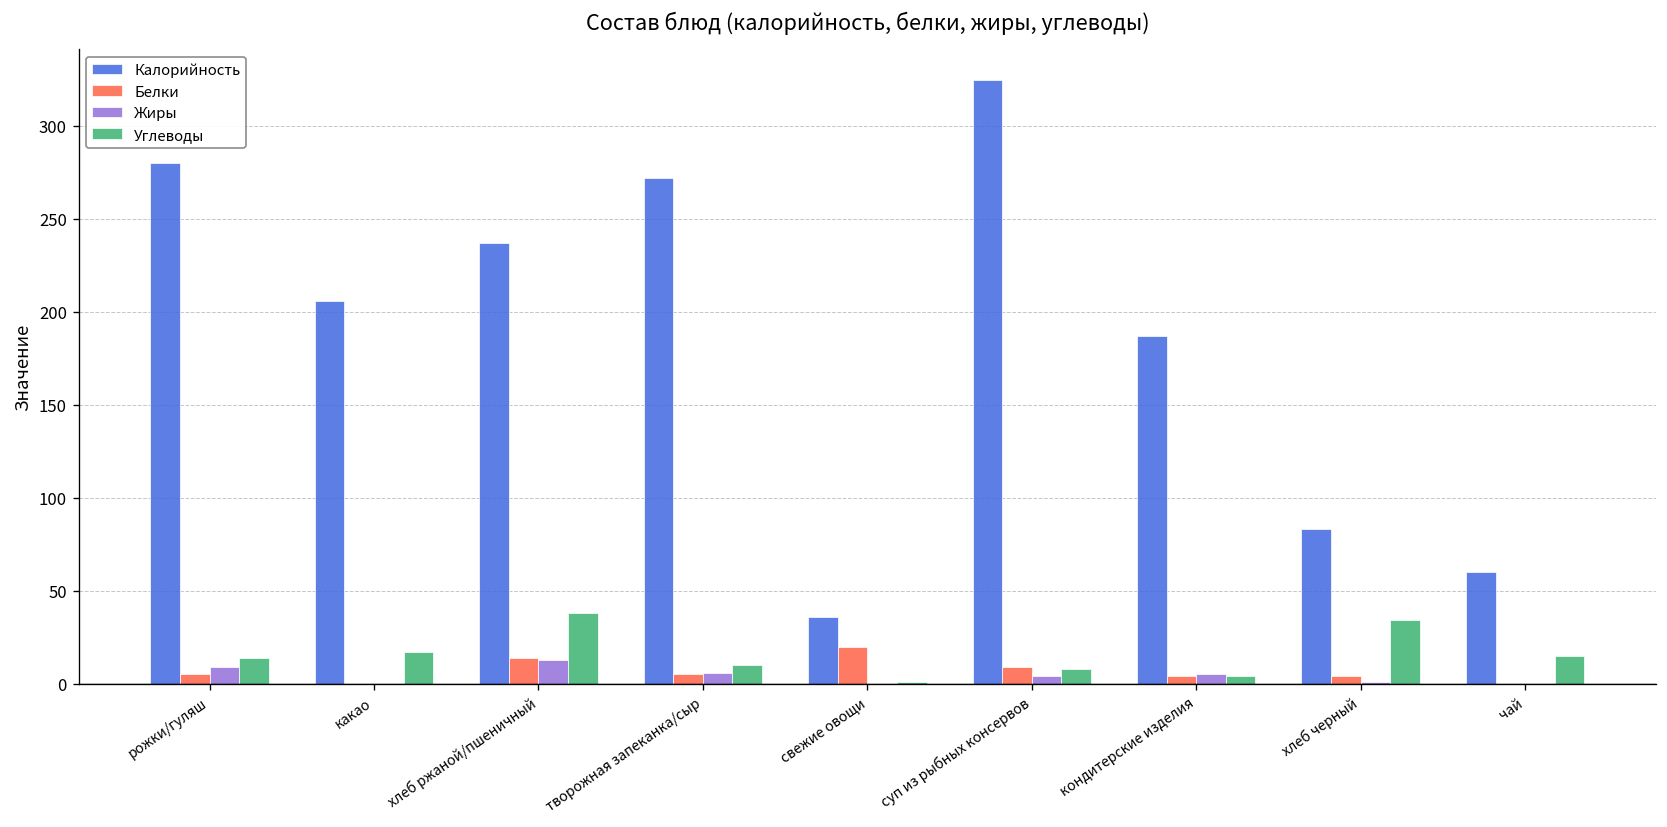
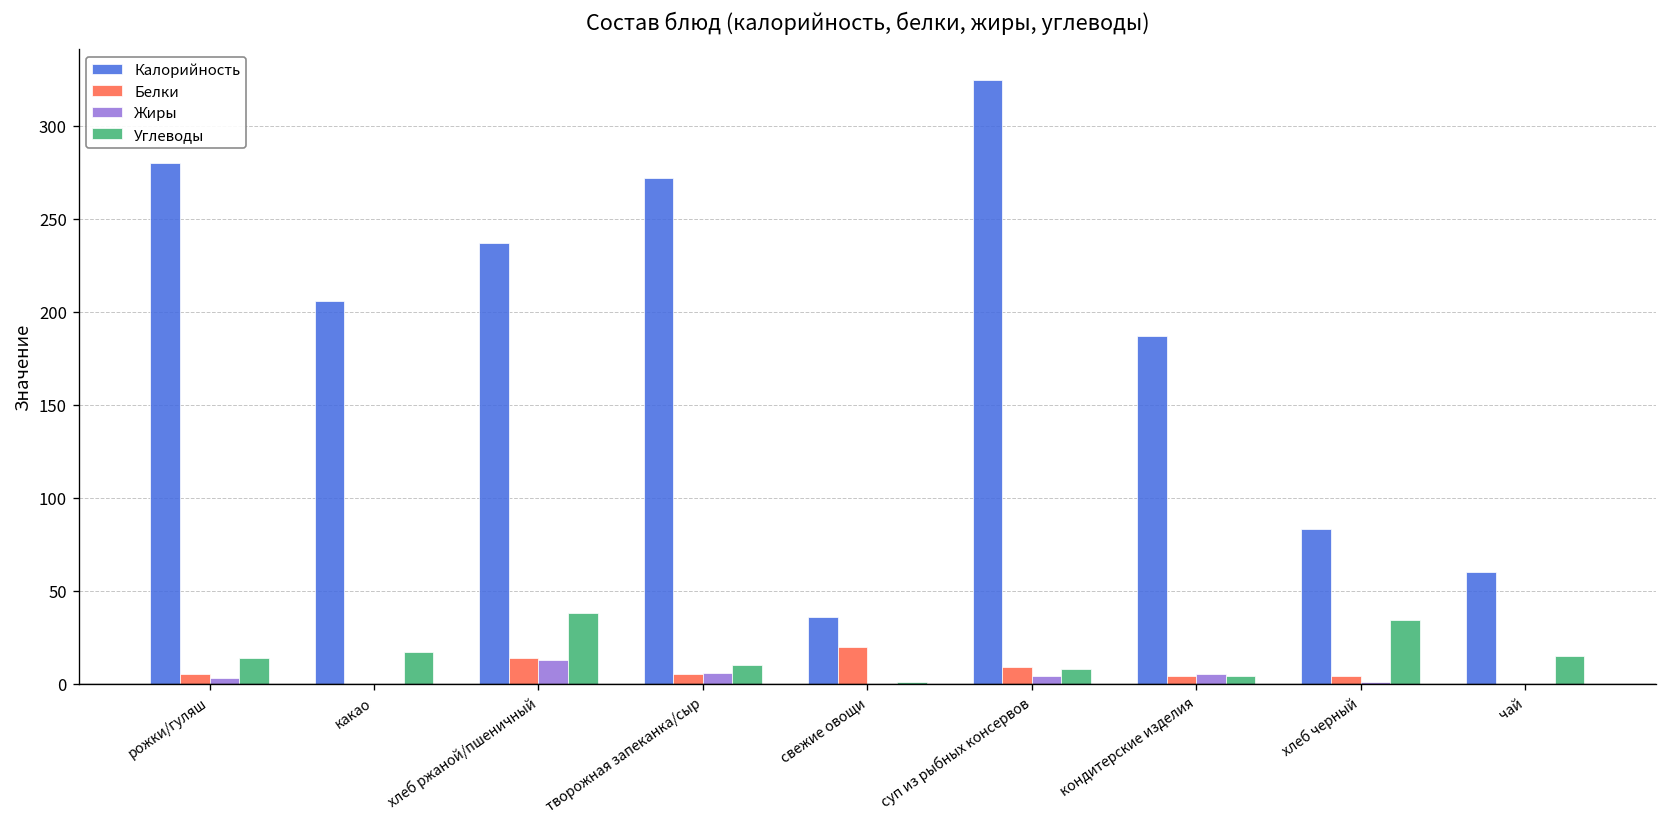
Жиры, рожки/гуляш: 9 -> 3
